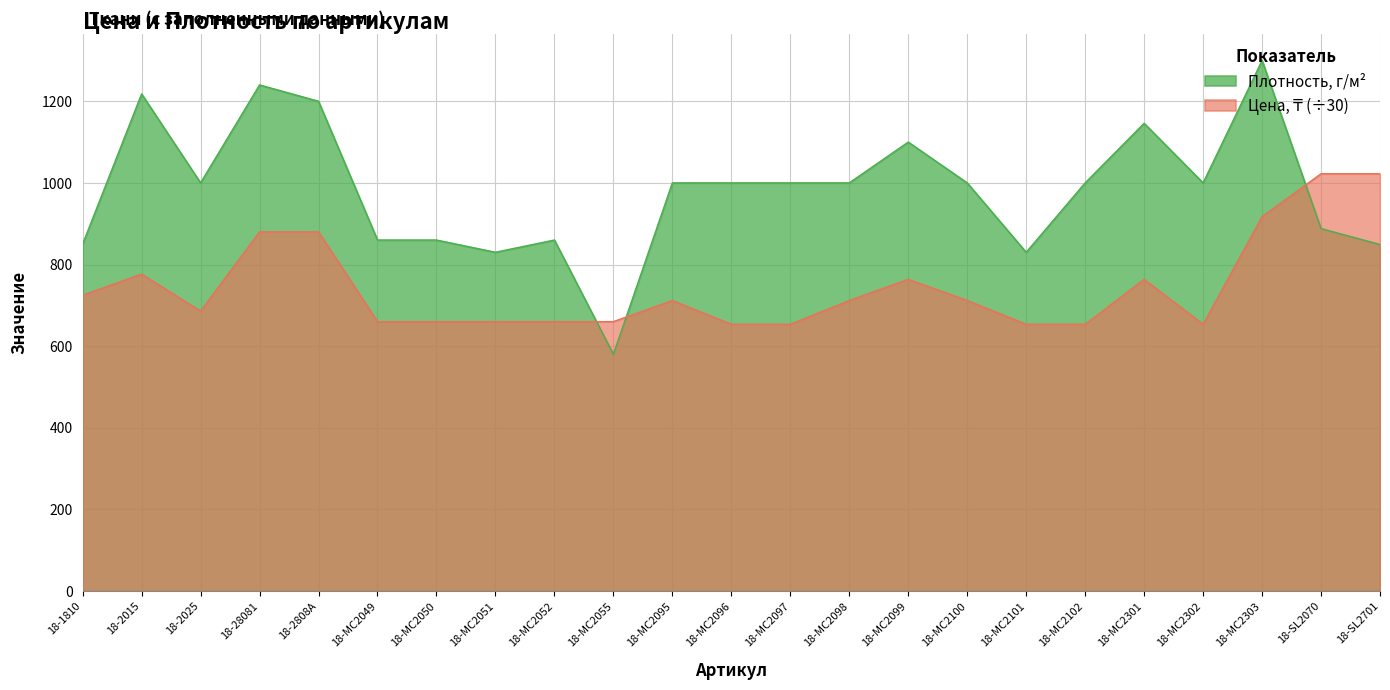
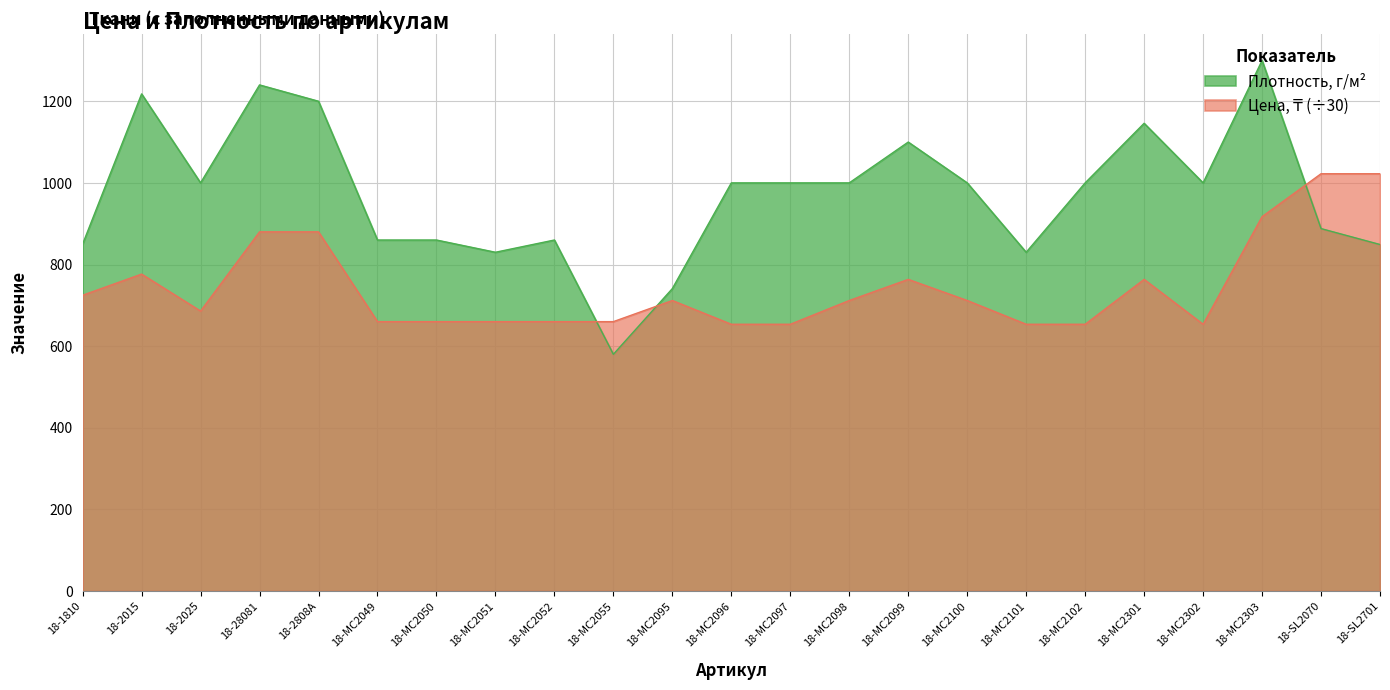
Плотность, г/м², 18-MC2095: 1000 -> 740
